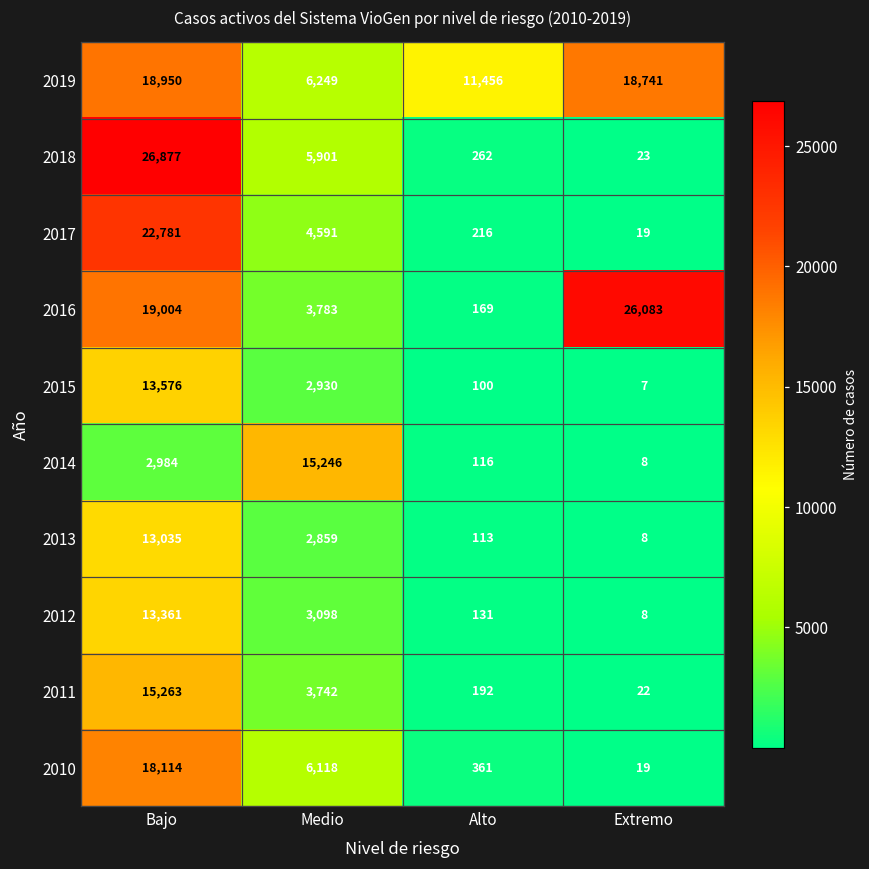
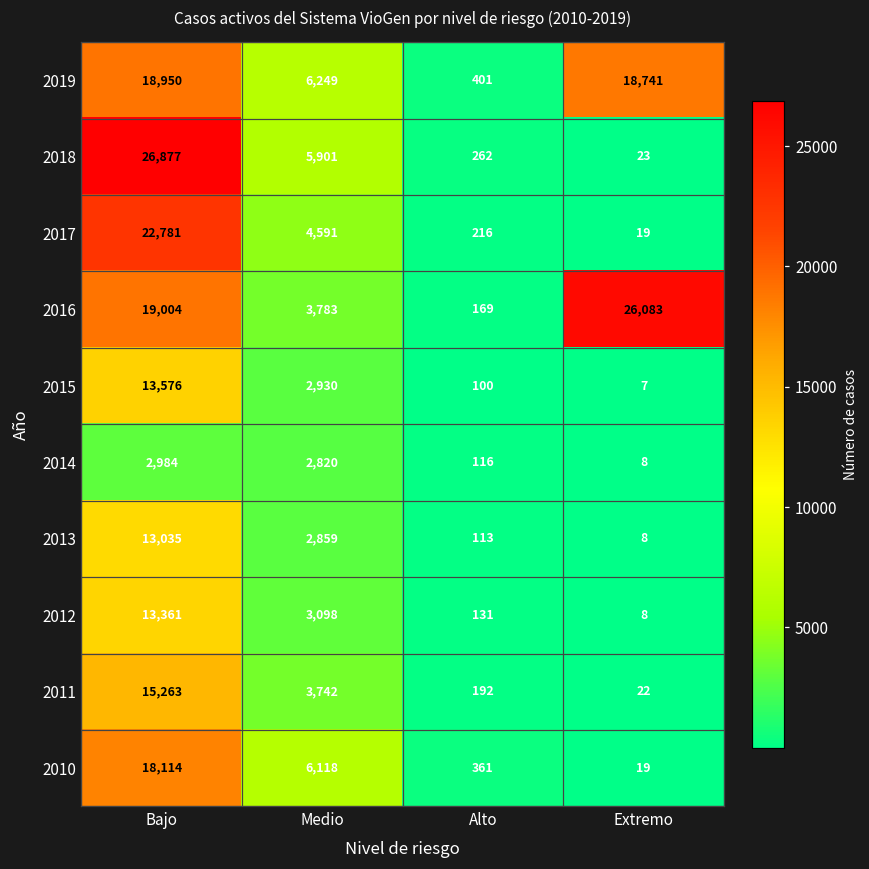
2019, Alto: 11,456 -> 401
2014, Medio: 15,246 -> 2,820
